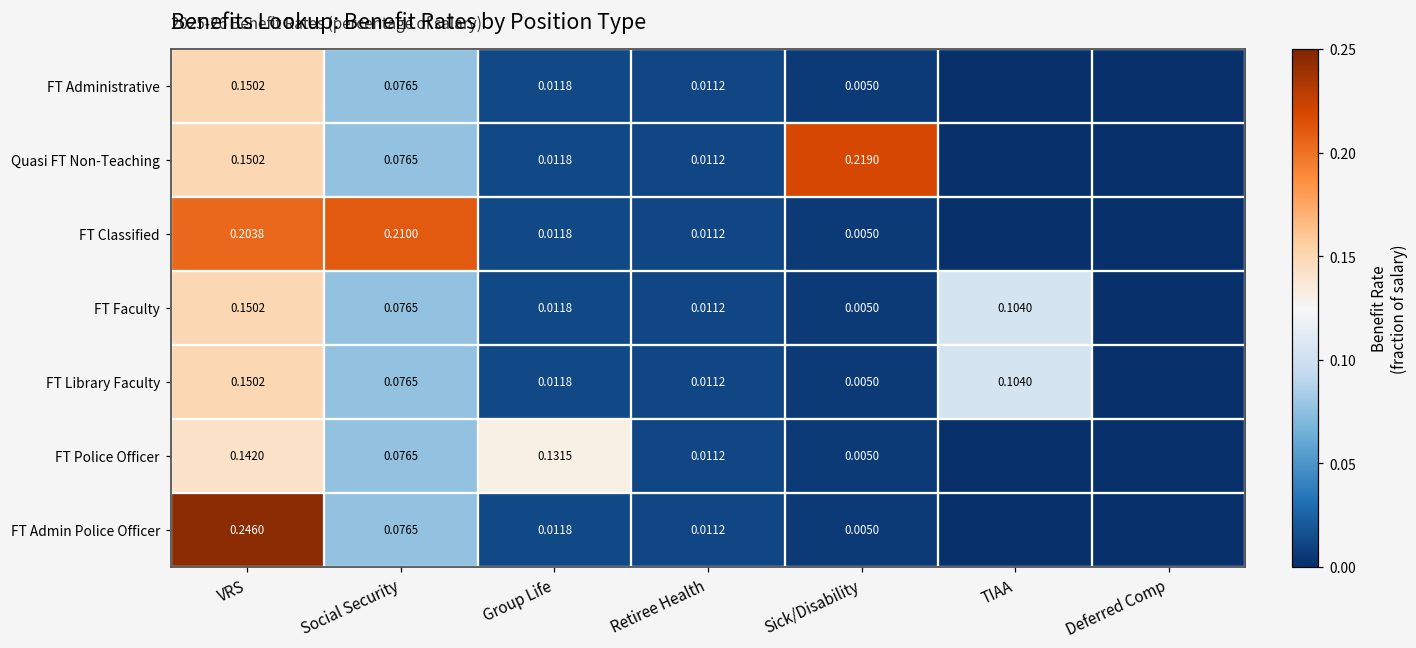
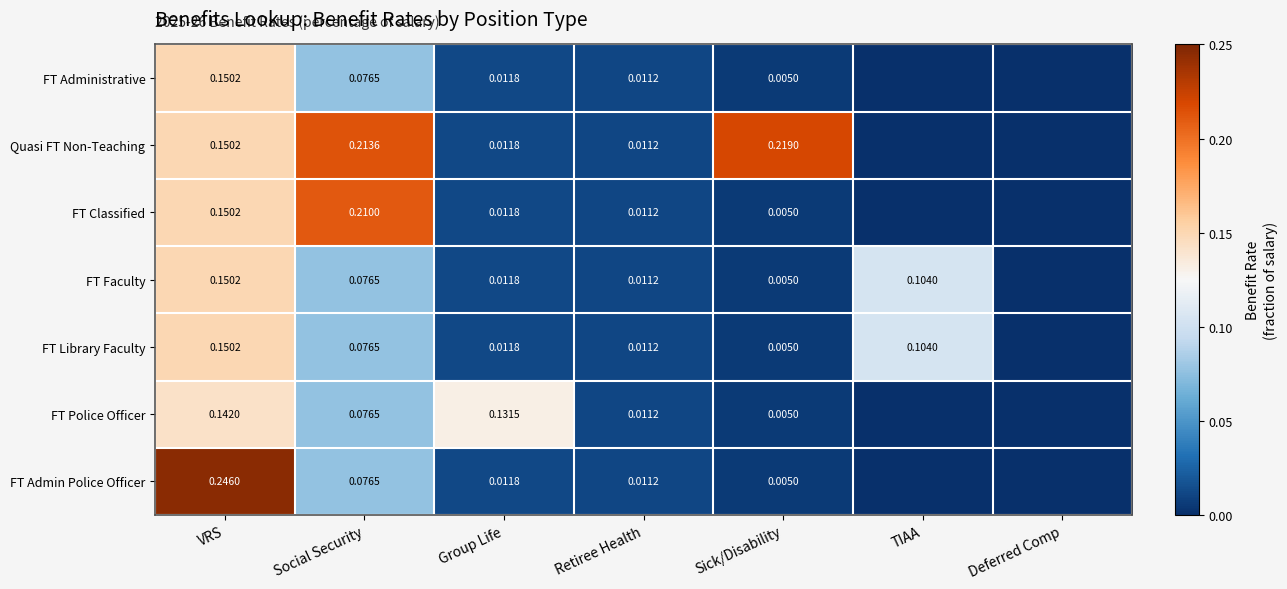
Quasi FT Non-Teaching, Social Security: 0.0765 -> 0.2136
FT Classified, VRS: 0.2038 -> 0.1502
